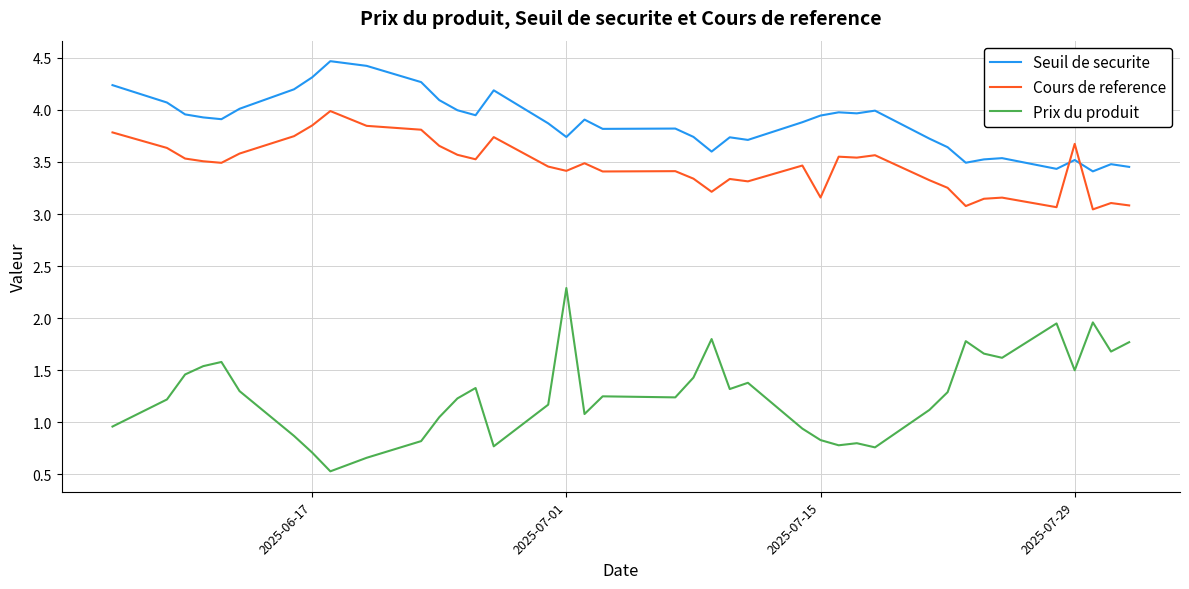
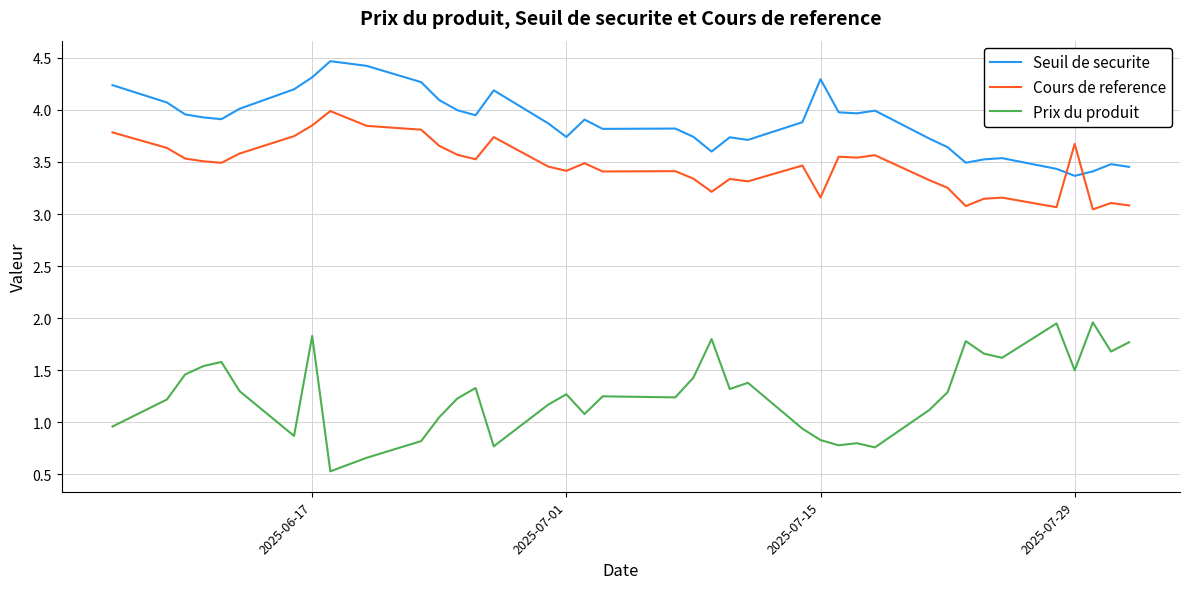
Prix du produit, 2025-06-17: 0.71 -> 1.83
Prix du produit, 2025-07-01: 2.29 -> 1.27
Seuil de securite, 2025-07-15: 3.95 -> 4.30
Seuil de securite, 2025-07-29: 3.52 -> 3.37
